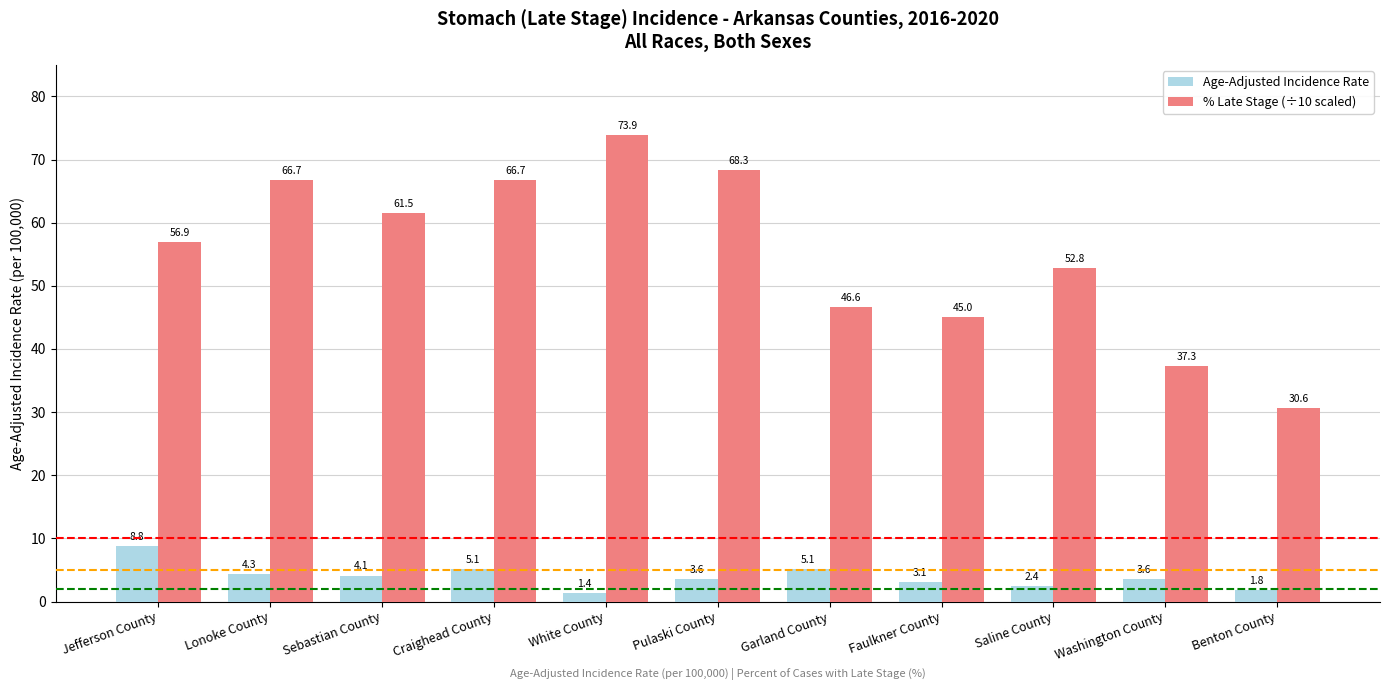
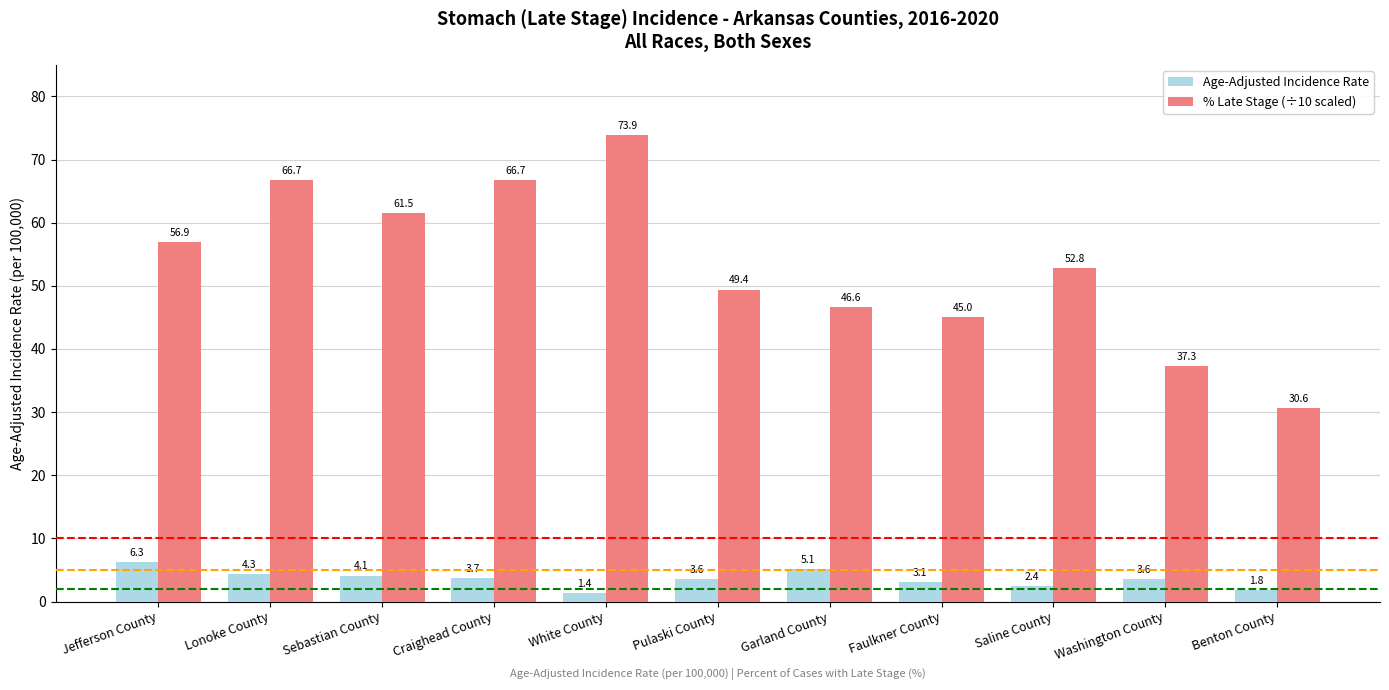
Age-Adjusted Incidence Rate, Jefferson County: 8.8 -> 6.3
Age-Adjusted Incidence Rate, Craighead County: 5.1 -> 3.7
% Late Stage (÷10 scaled), Pulaski County: 68.3 -> 49.4
